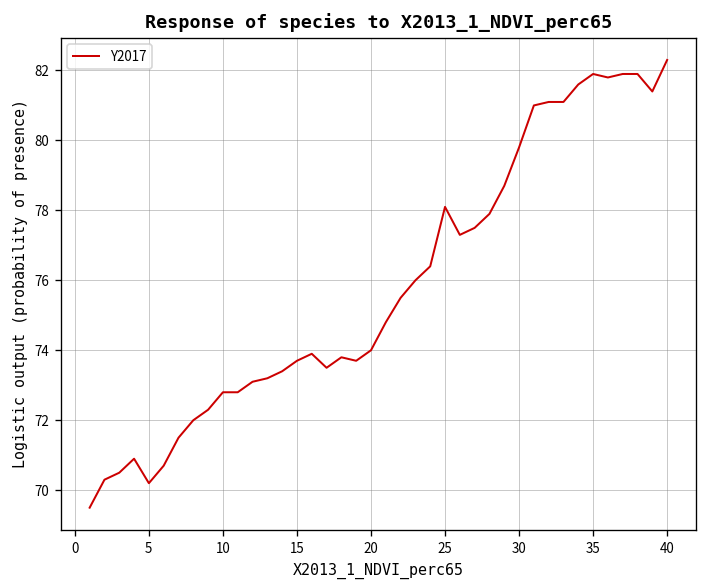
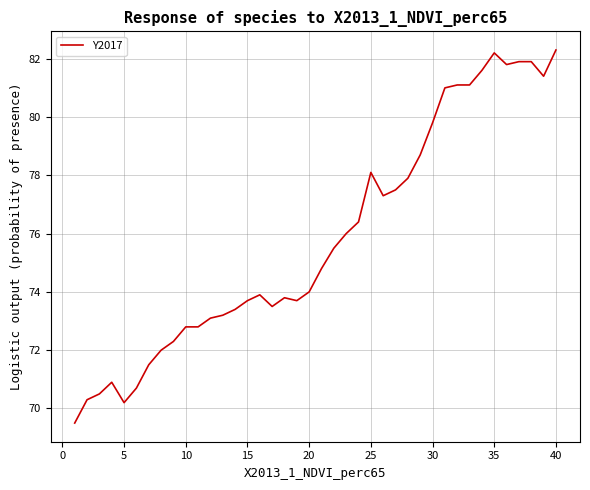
35: 81.9 -> 82.2
